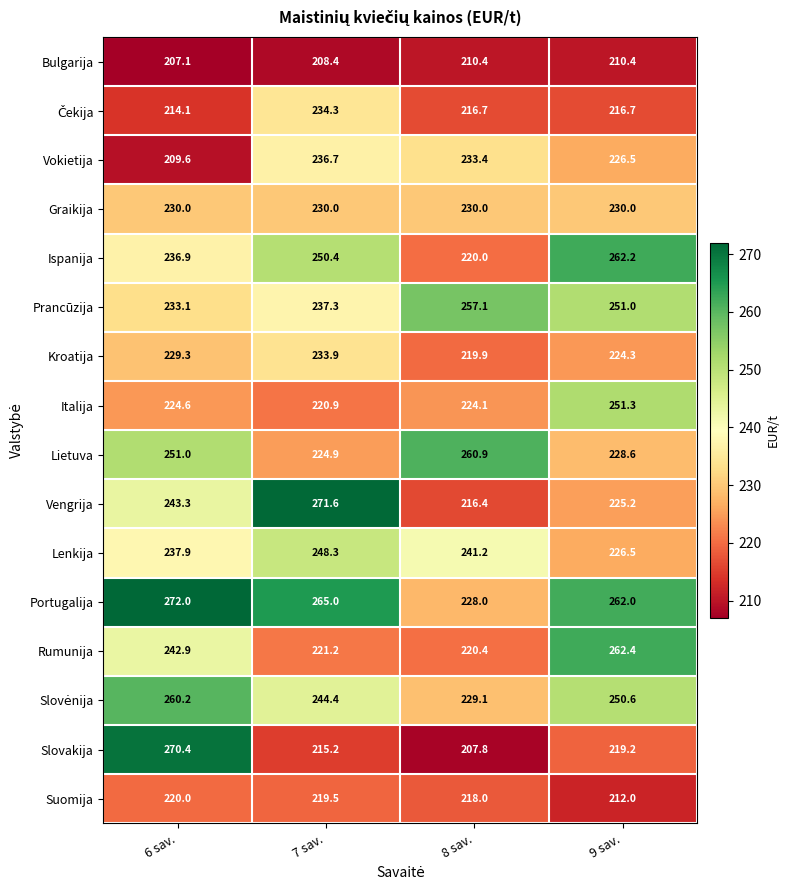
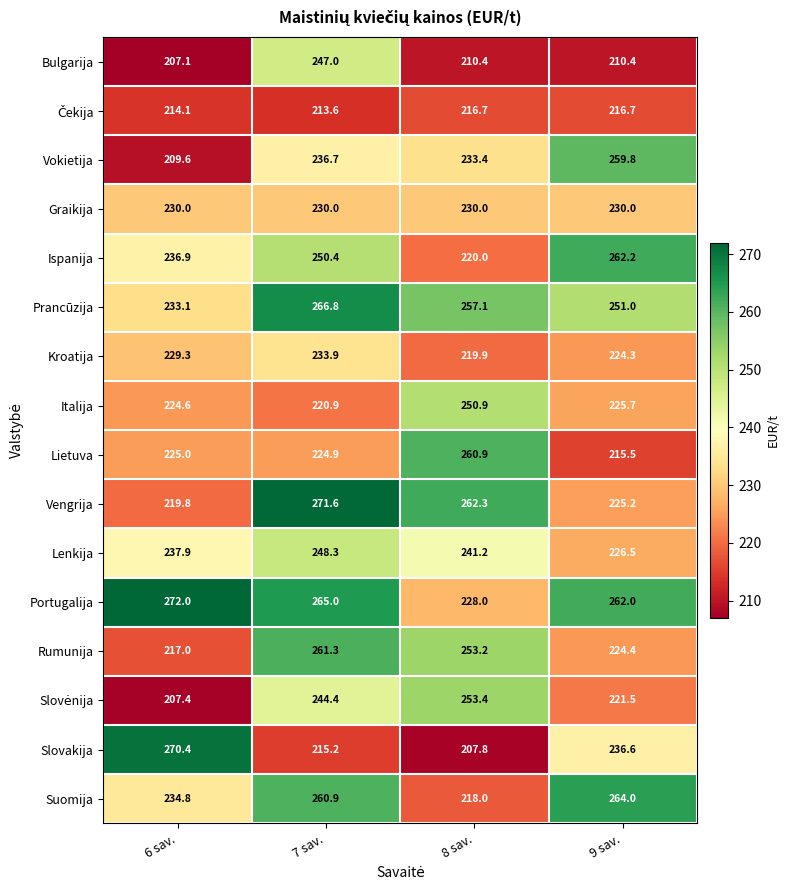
Bulgarija, 7 sav.: 208.4 -> 247.0
Čekija, 7 sav.: 234.3 -> 213.6
Vokietija, 9 sav.: 226.5 -> 259.8
Prancūzija, 7 sav.: 237.3 -> 266.8
Italija, 8 sav.: 224.1 -> 250.9
Italija, 9 sav.: 251.3 -> 225.7
Lietuva, 6 sav.: 251.0 -> 225.0
Lietuva, 9 sav.: 228.6 -> 215.5
Vengrija, 6 sav.: 243.3 -> 219.8
Vengrija, 8 sav.: 216.4 -> 262.3
Rumunija, 6 sav.: 242.9 -> 217.0
Rumunija, 7 sav.: 221.2 -> 261.3
Rumunija, 8 sav.: 220.4 -> 253.2
Rumunija, 9 sav.: 262.4 -> 224.4
Slovėnija, 6 sav.: 260.2 -> 207.4
Slovėnija, 8 sav.: 229.1 -> 253.4
Slovėnija, 9 sav.: 250.6 -> 221.5
Slovakija, 9 sav.: 219.2 -> 236.6
Suomija, 6 sav.: 220.0 -> 234.8
Suomija, 7 sav.: 219.5 -> 260.9
Suomija, 9 sav.: 212.0 -> 264.0
